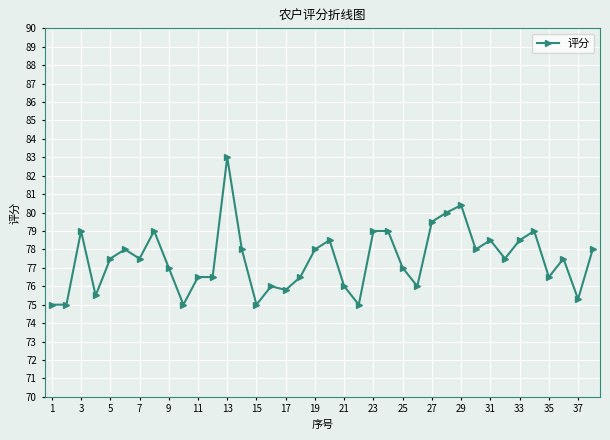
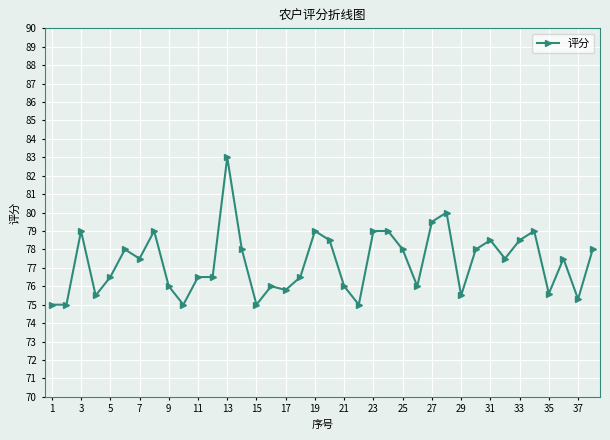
5: 77.5 -> 76.5
9: 77 -> 76
19: 78 -> 79
25: 77 -> 78
29: 80.4 -> 75.5
35: 76.5 -> 75.6
